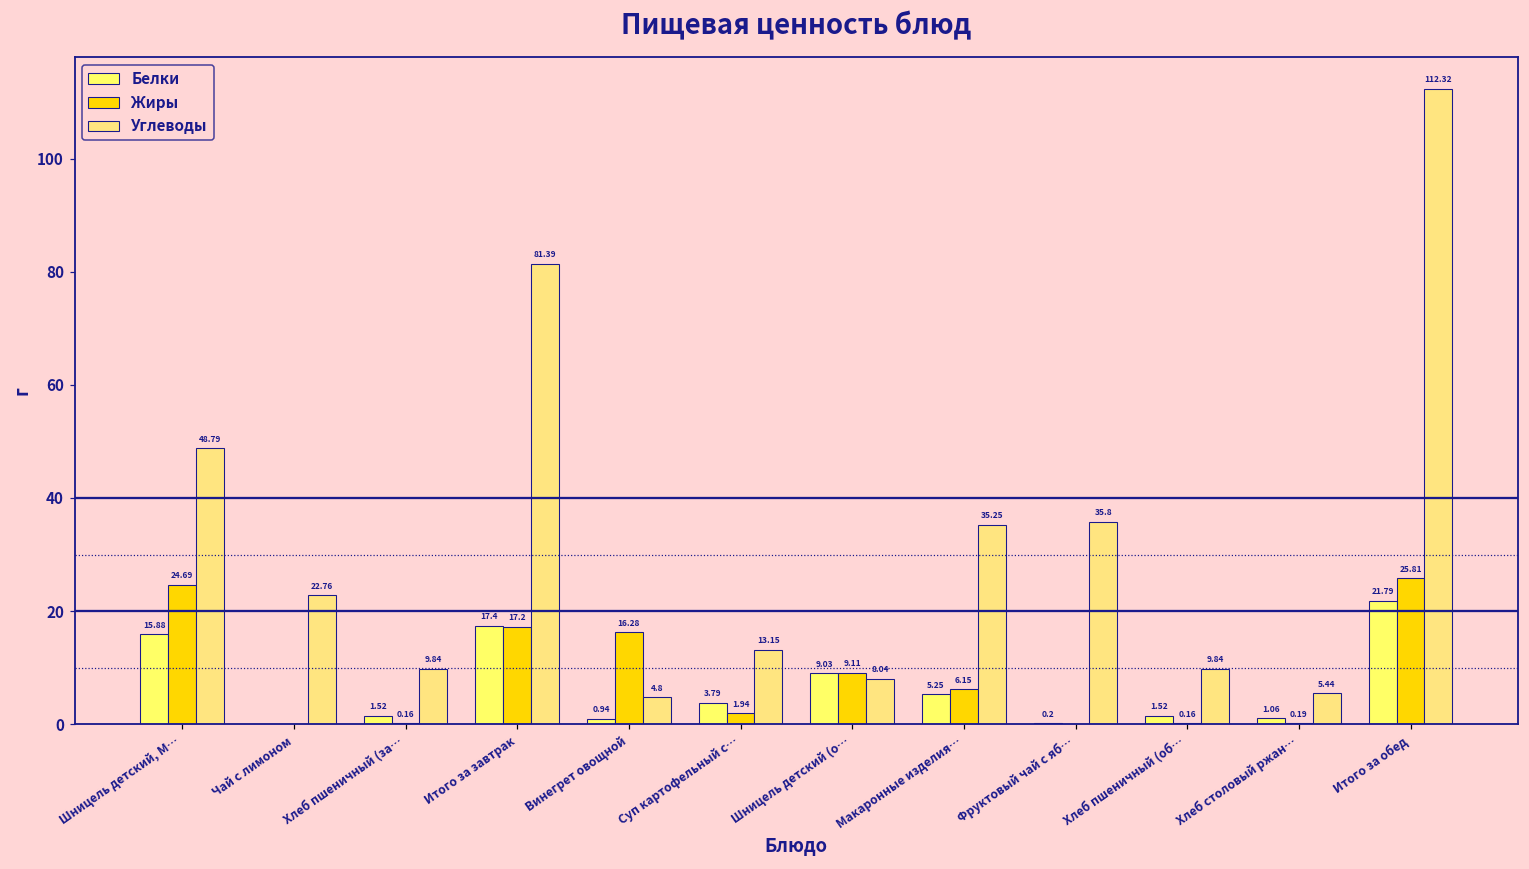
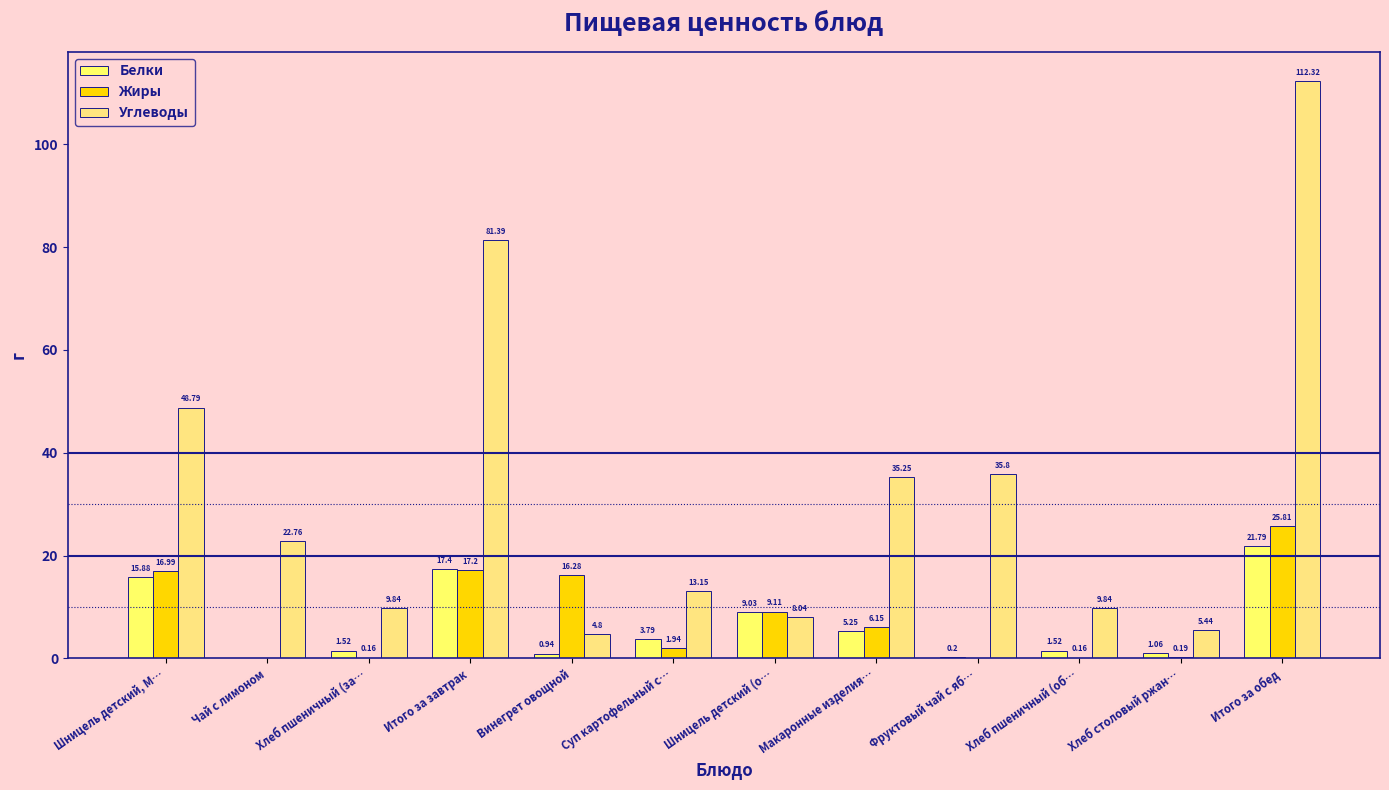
Жиры, Шницель детский, М…: 24.69 -> 16.99
